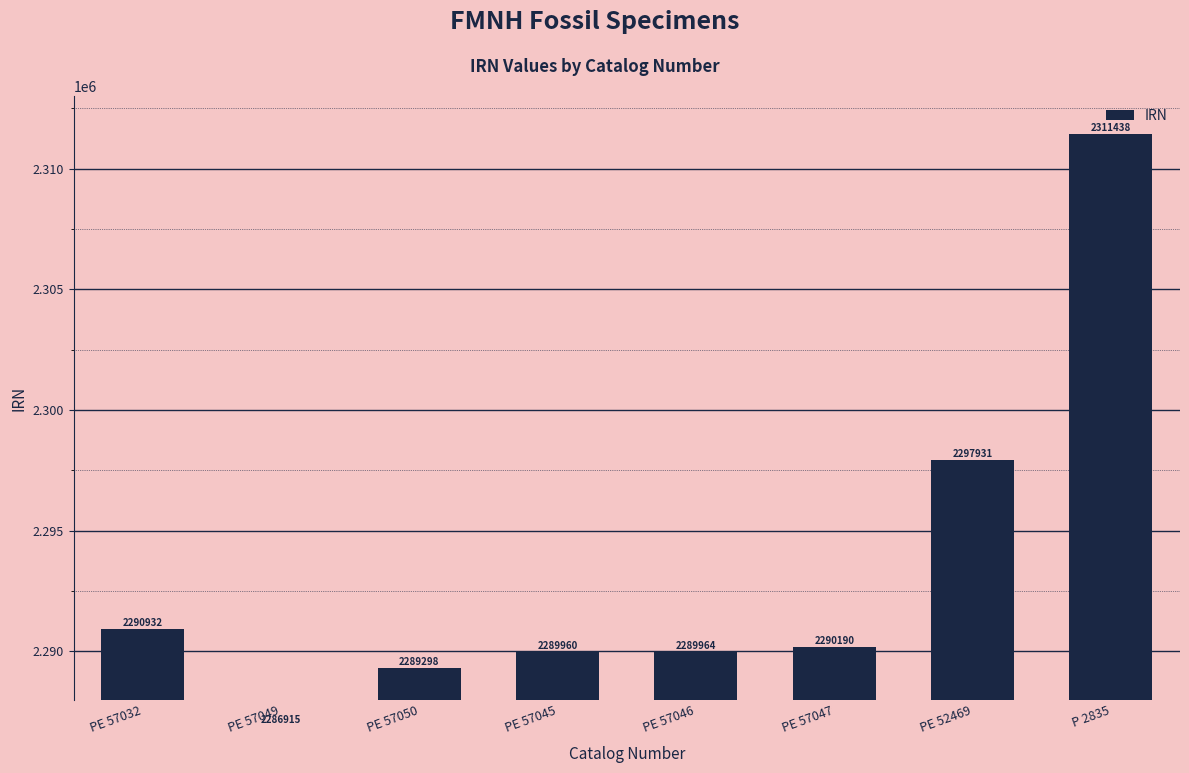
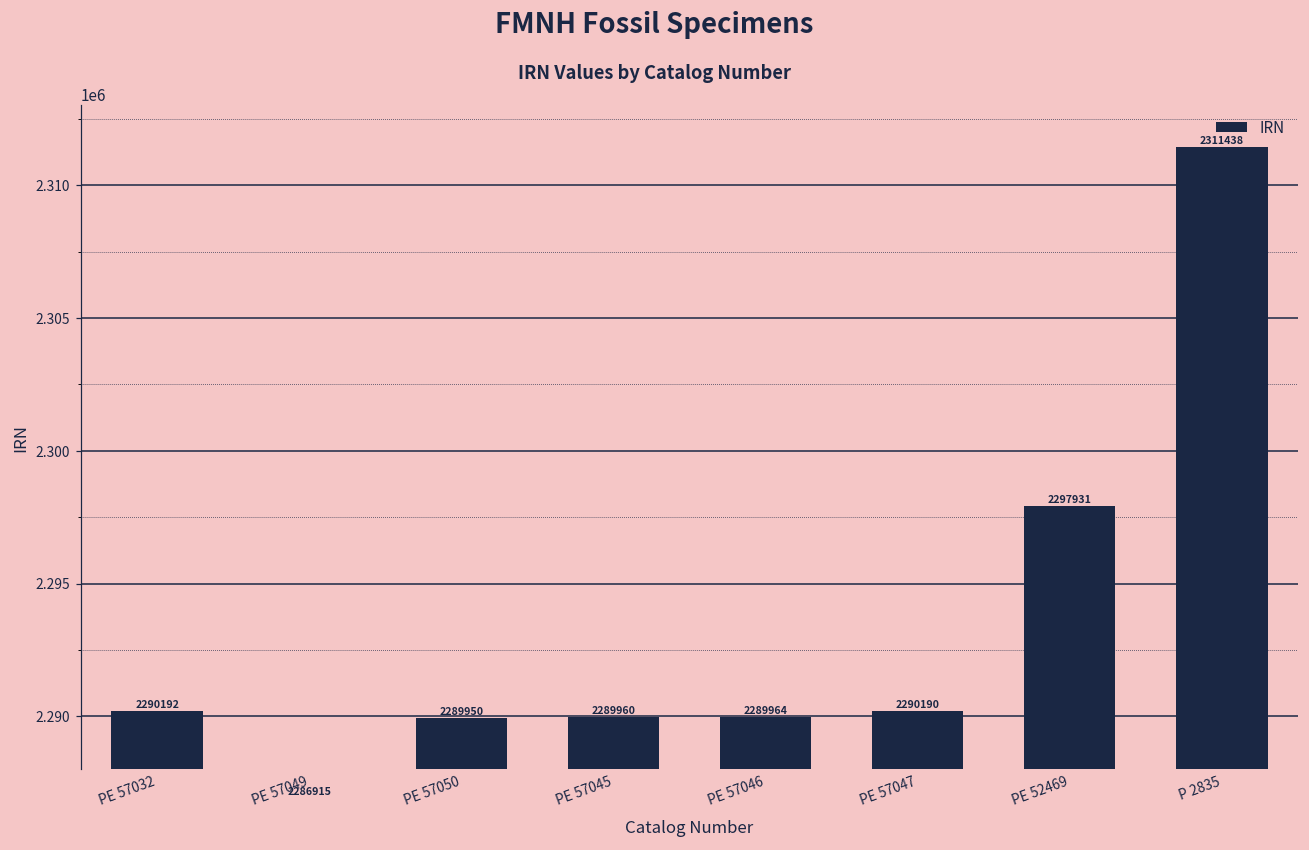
PE 57032: 2290932 -> 2290192
PE 57050: 2289298 -> 2289950
